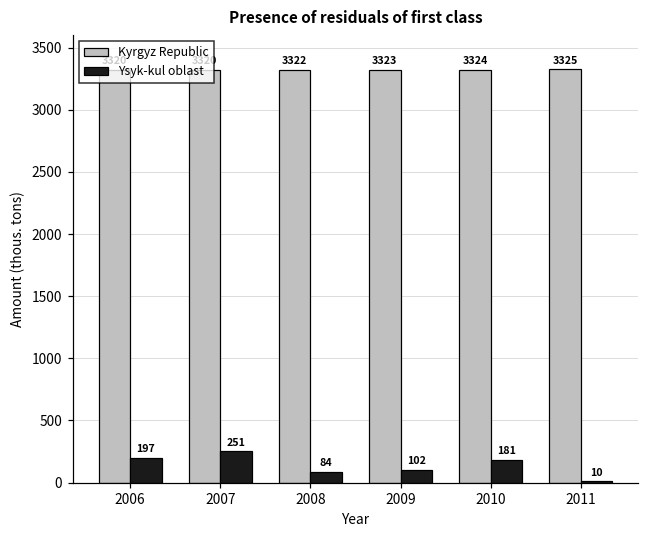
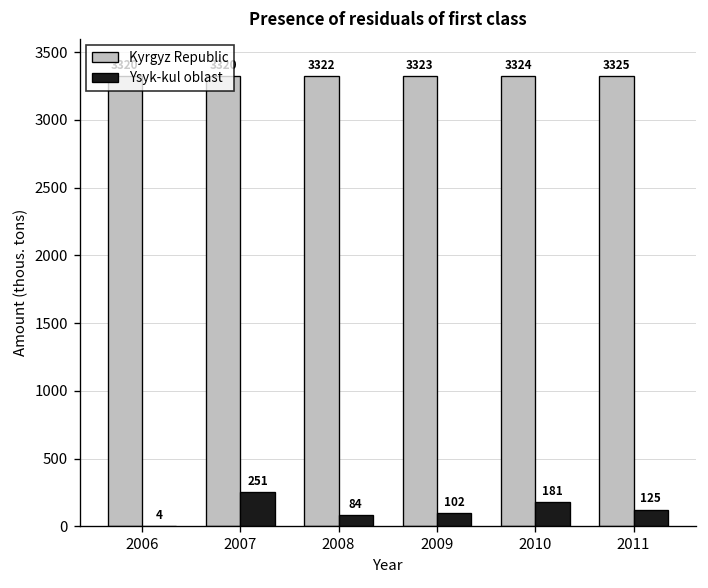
Ysyk-kul oblast, 2006: 197 -> 4
Ysyk-kul oblast, 2011: 10 -> 125
